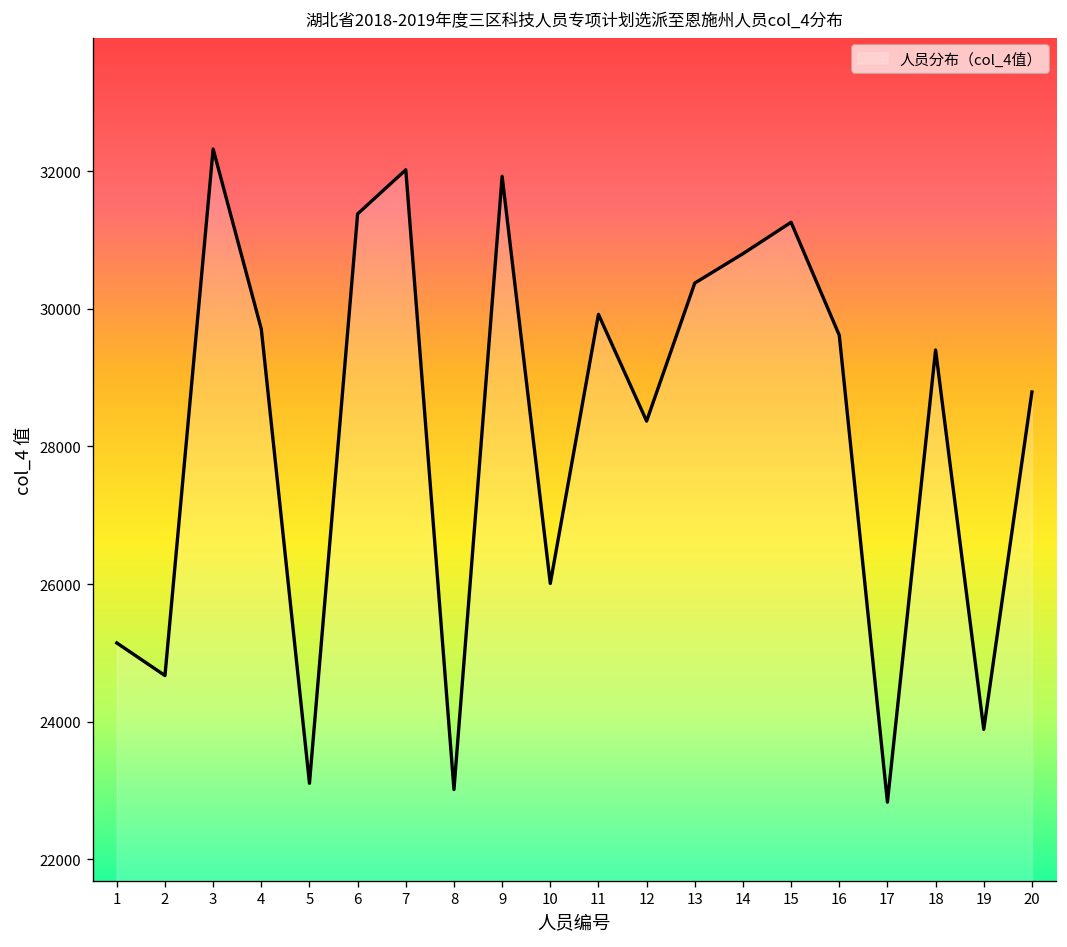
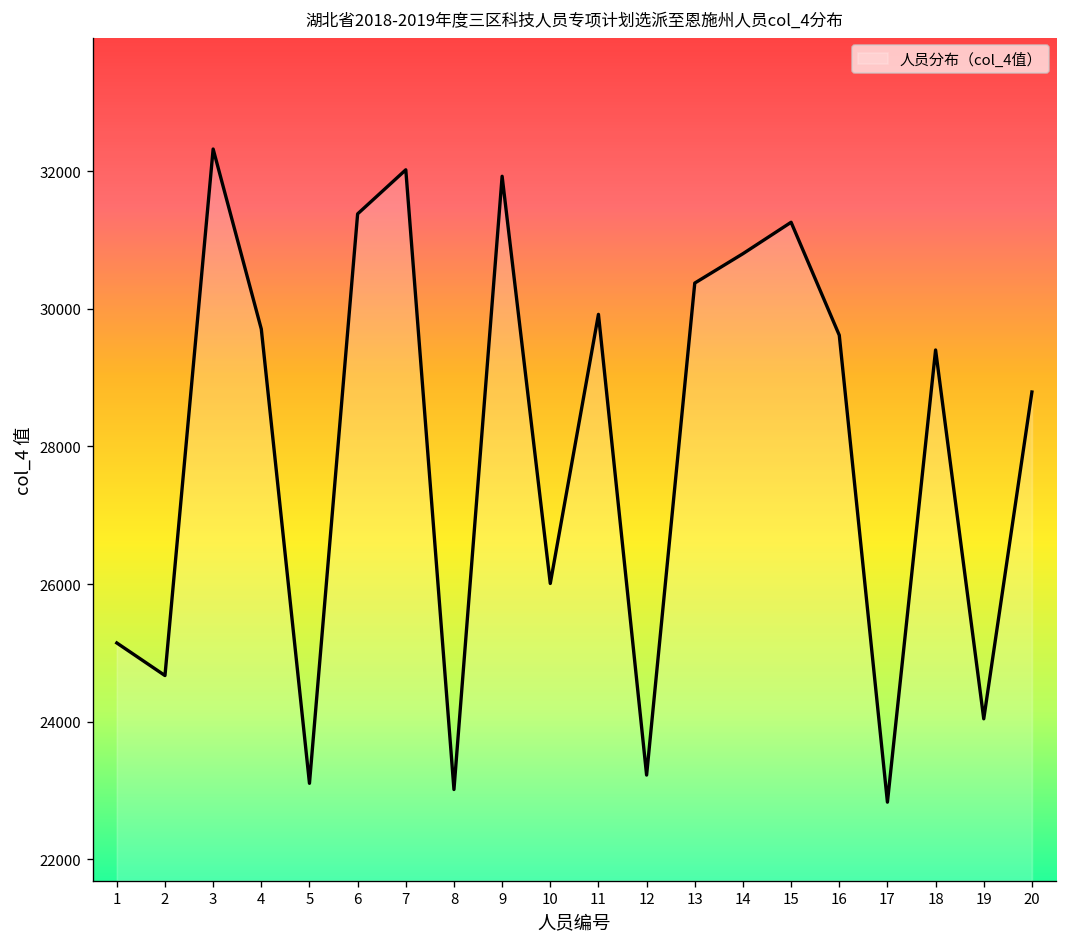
12: 28400 -> 23200
19: 23900 -> 24000
